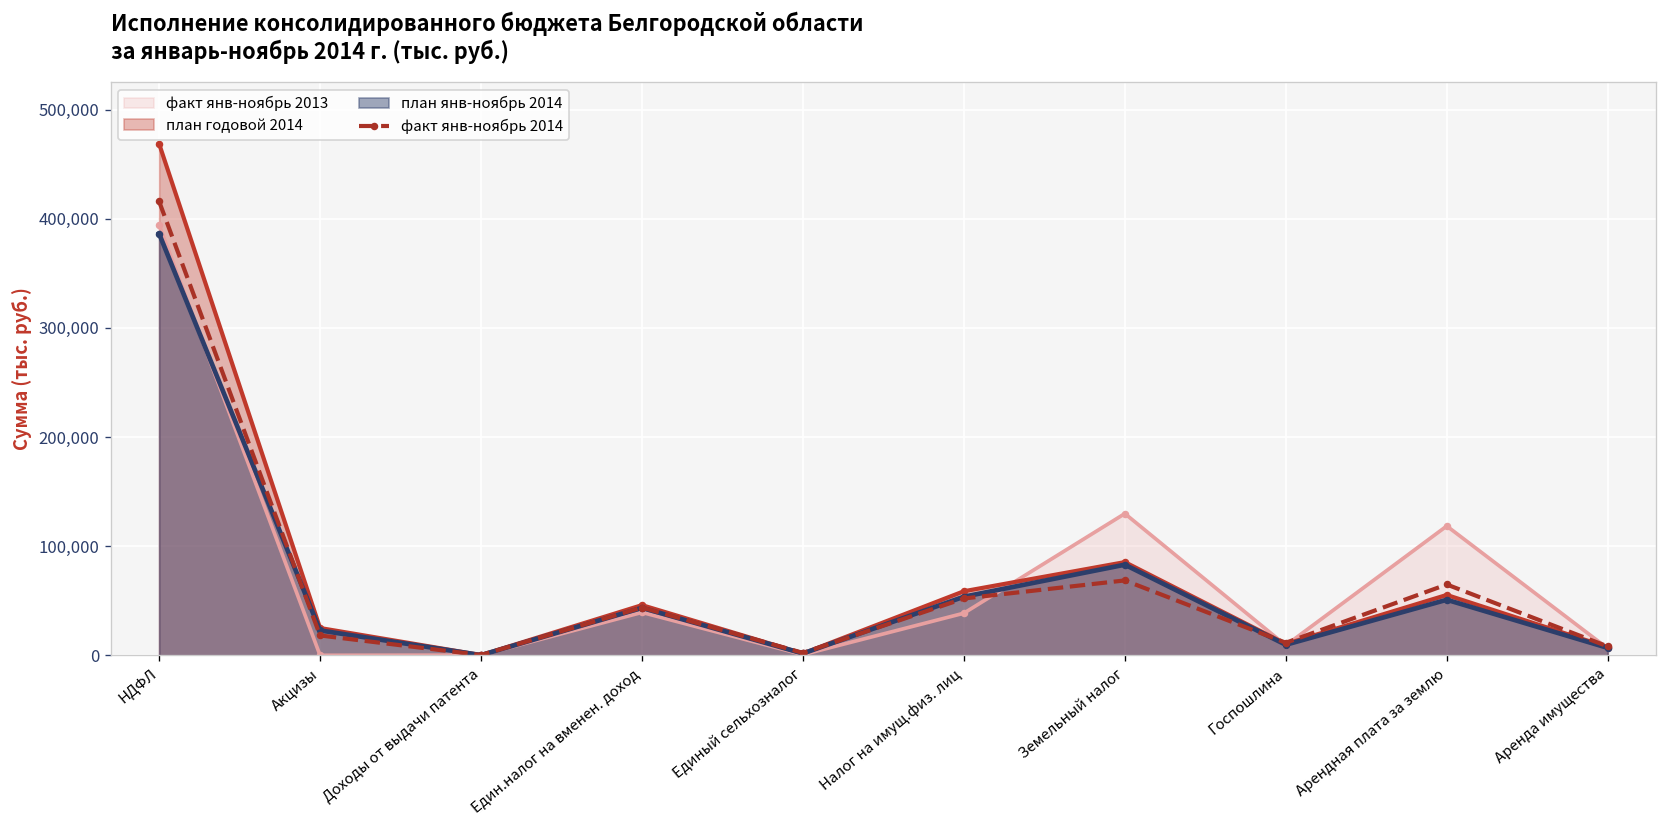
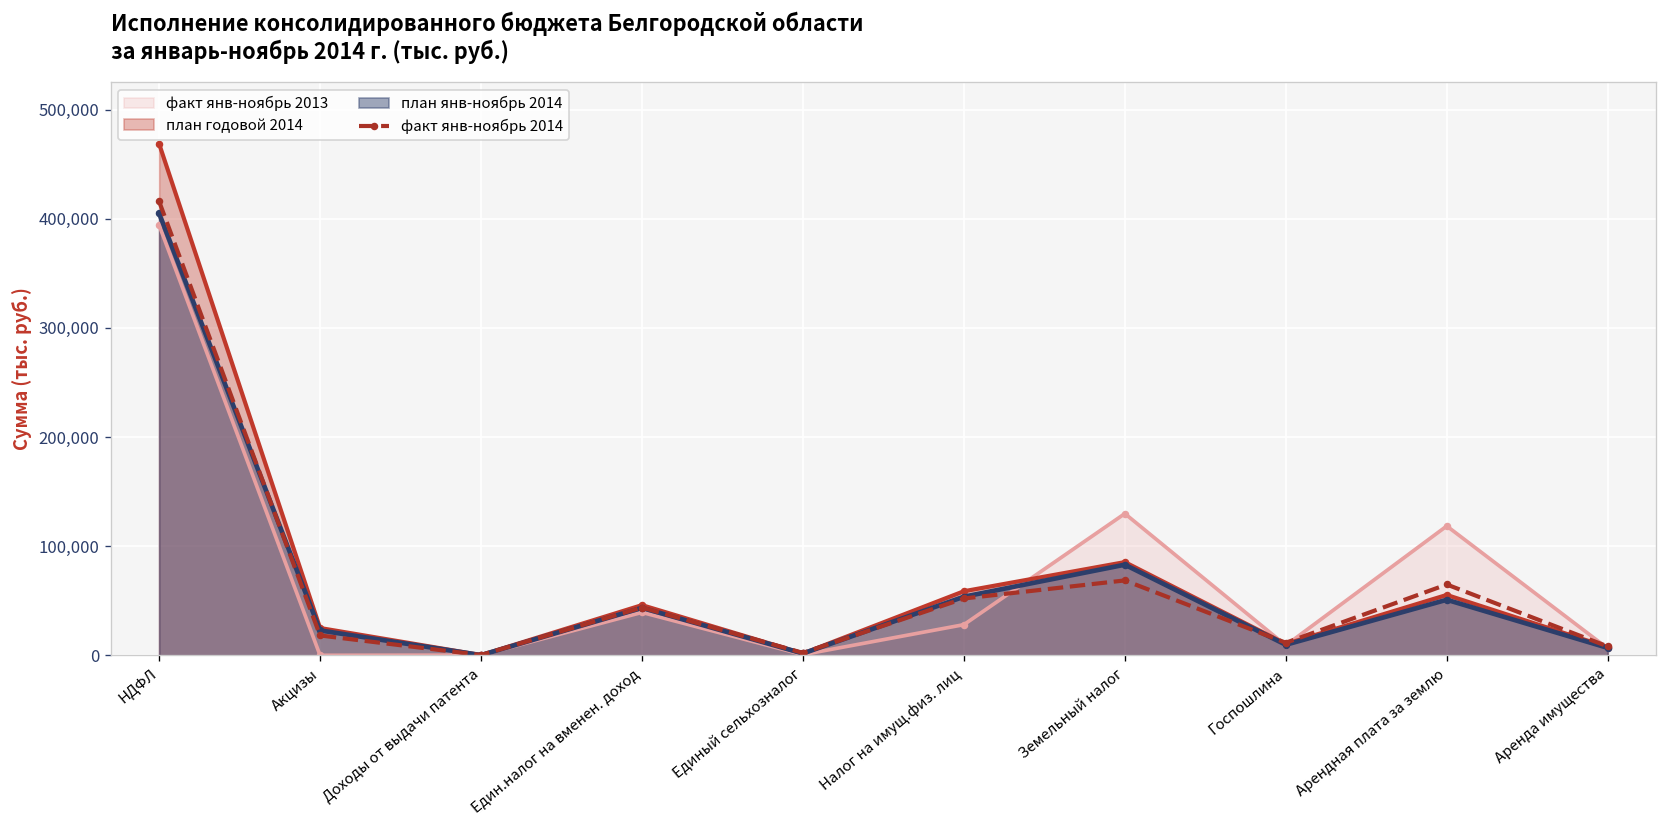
план янв-ноябрь 2014, НДФЛ: 390,000 -> 400,000
факт янв-ноябрь 2013, Налог на имущ.физ. лиц: 40,000 -> 30,000
